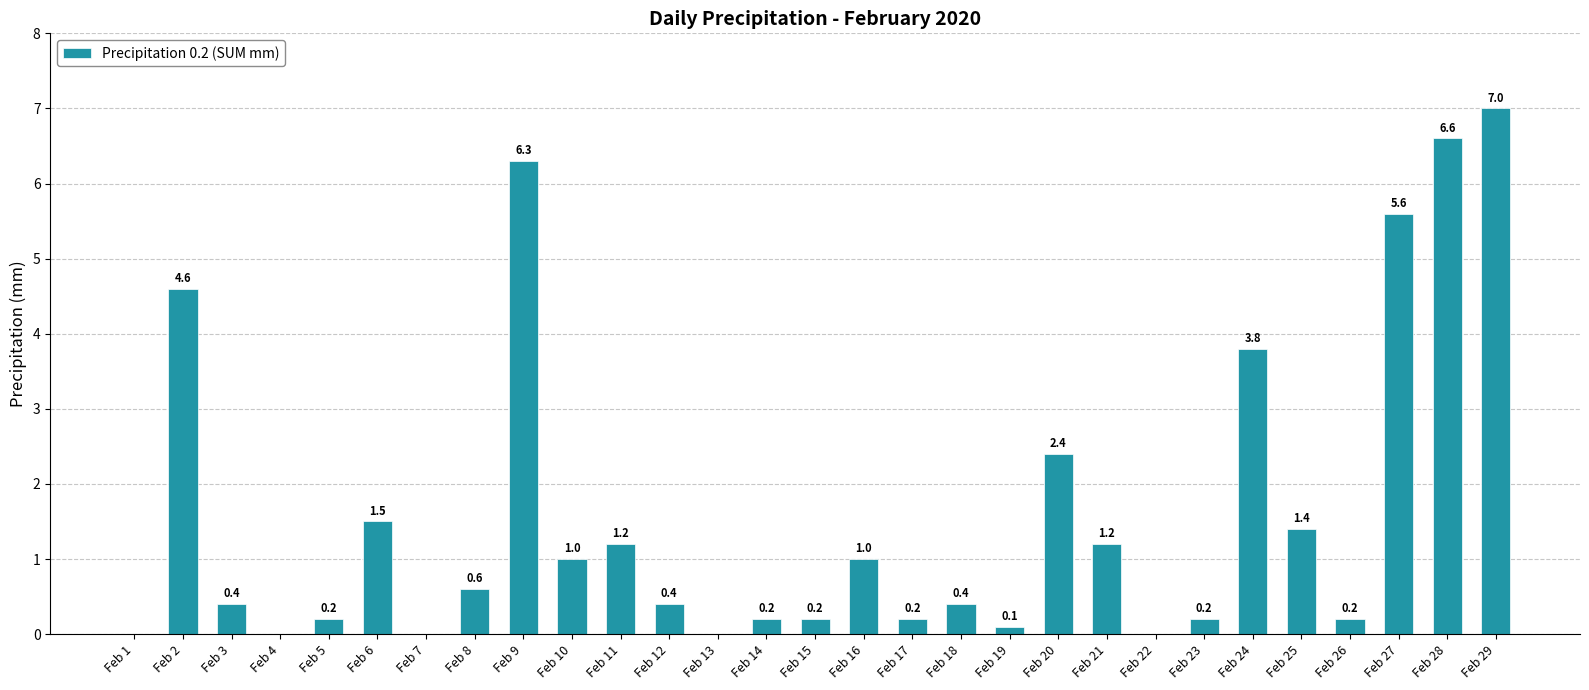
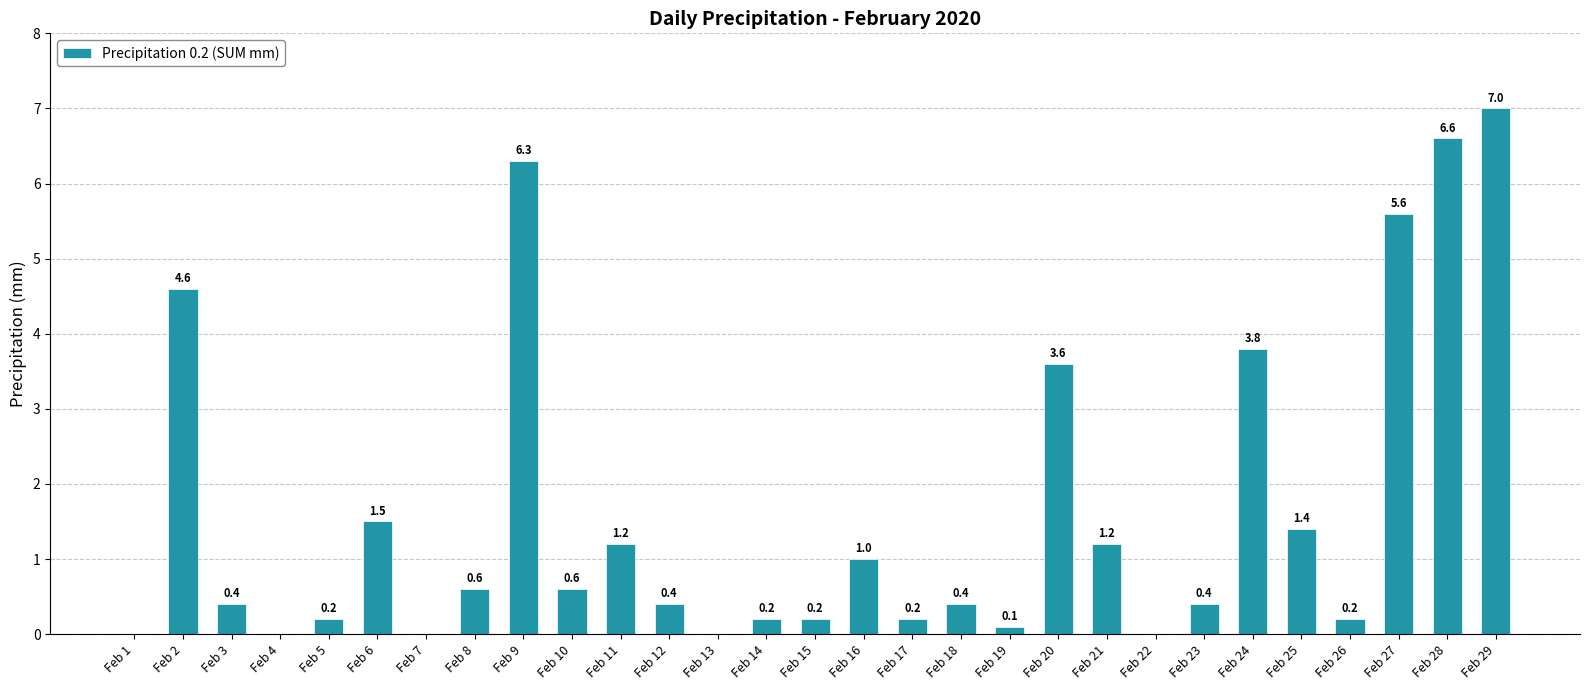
Feb 10: 1.0 -> 0.6
Feb 20: 2.4 -> 3.6
Feb 23: 0.2 -> 0.4
